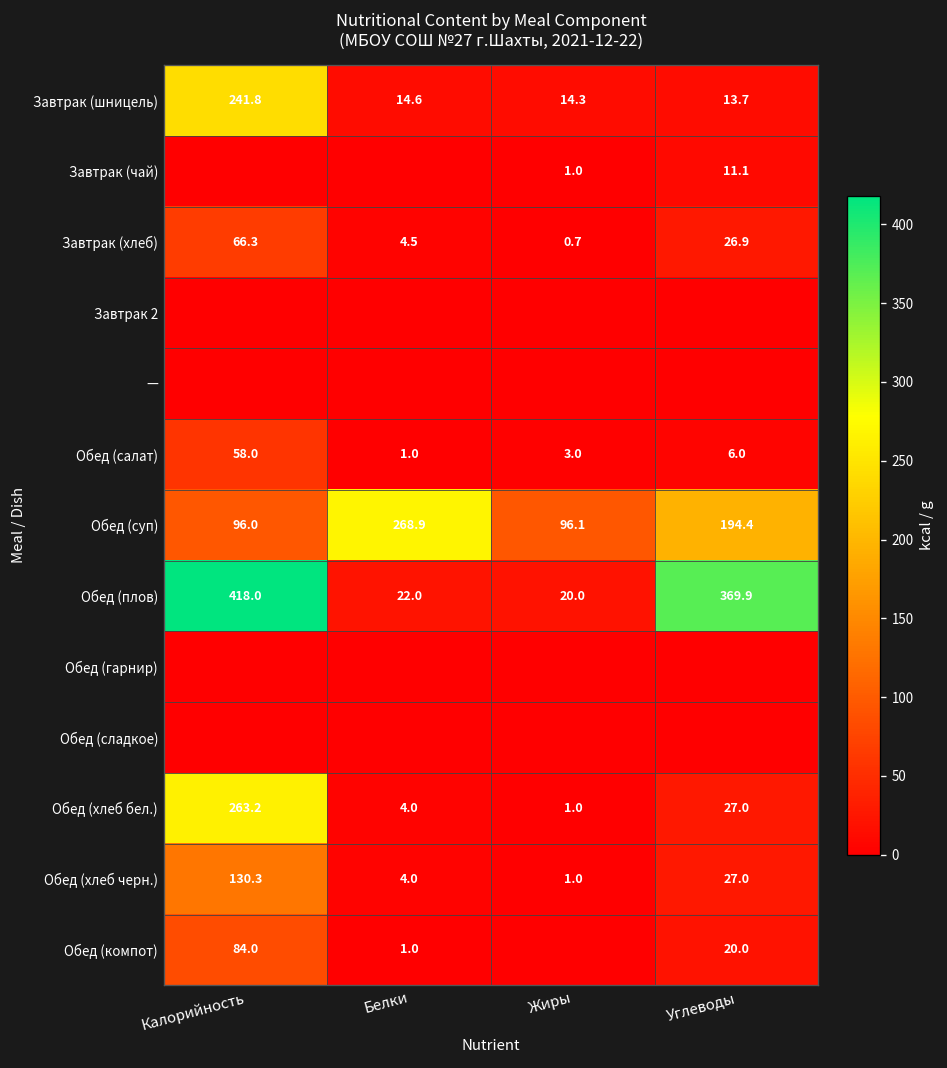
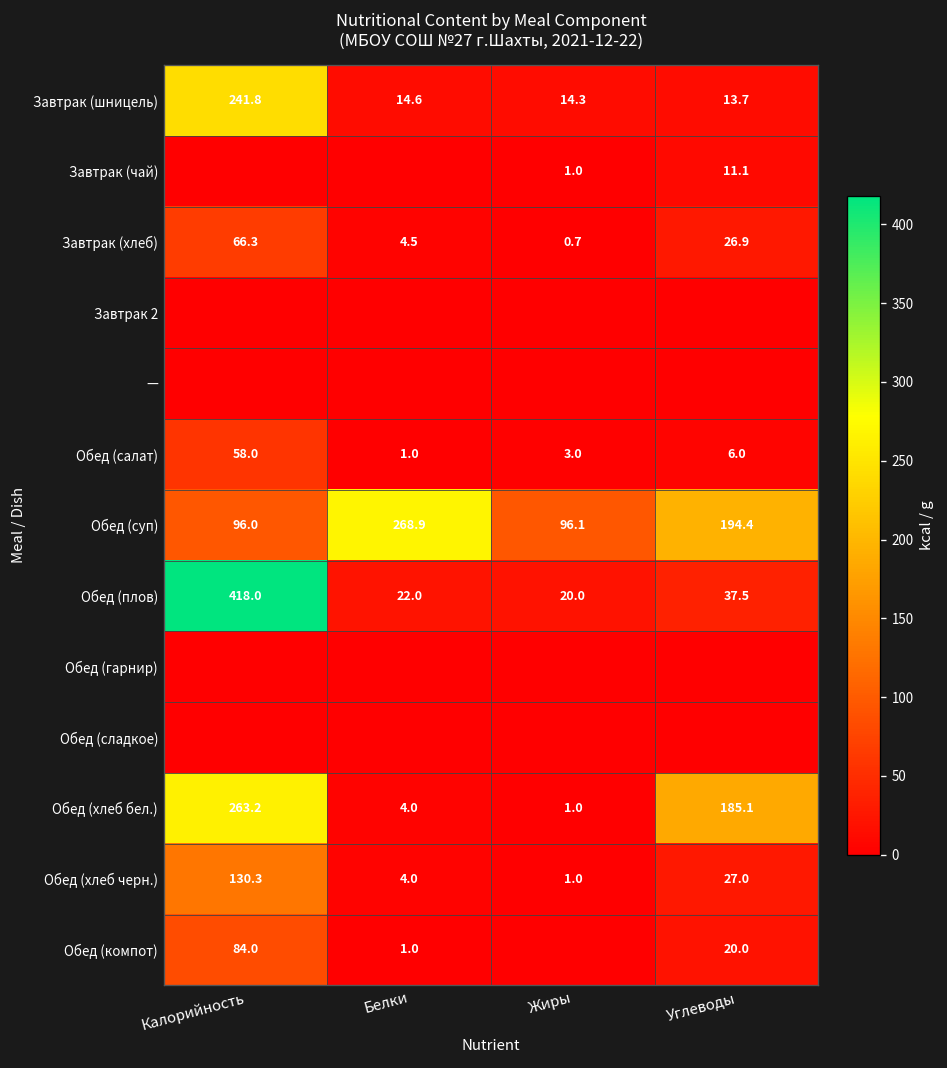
Обед (плов), Углеводы: 369.9 -> 37.5
Обед (хлеб бел.), Углеводы: 27.0 -> 185.1
